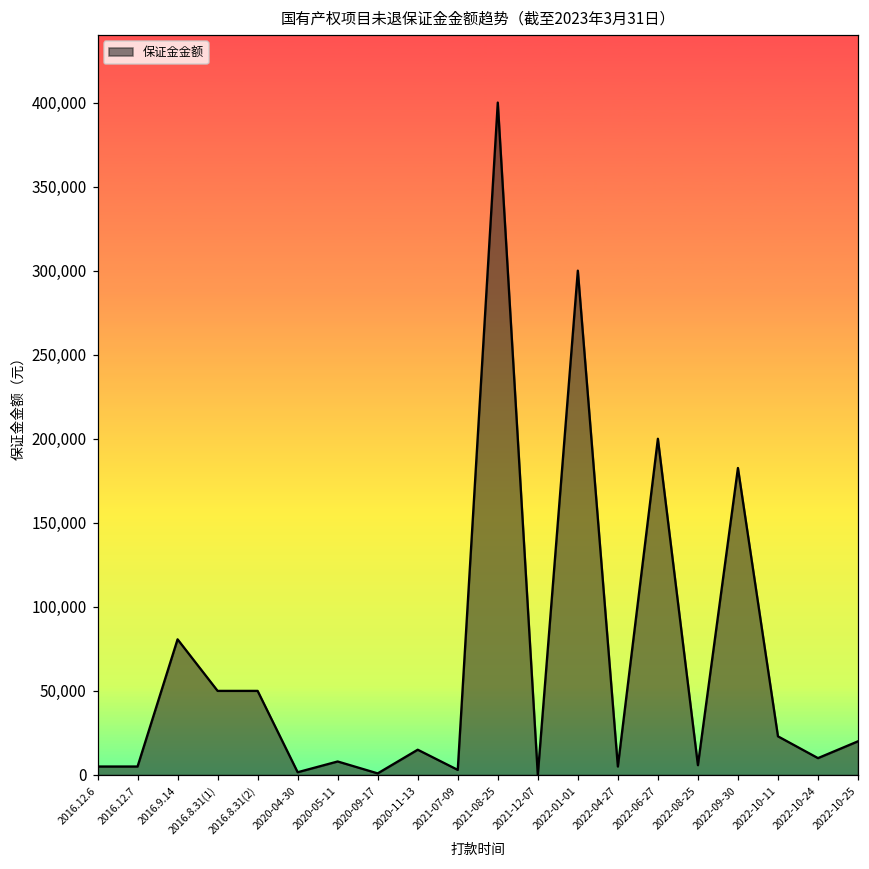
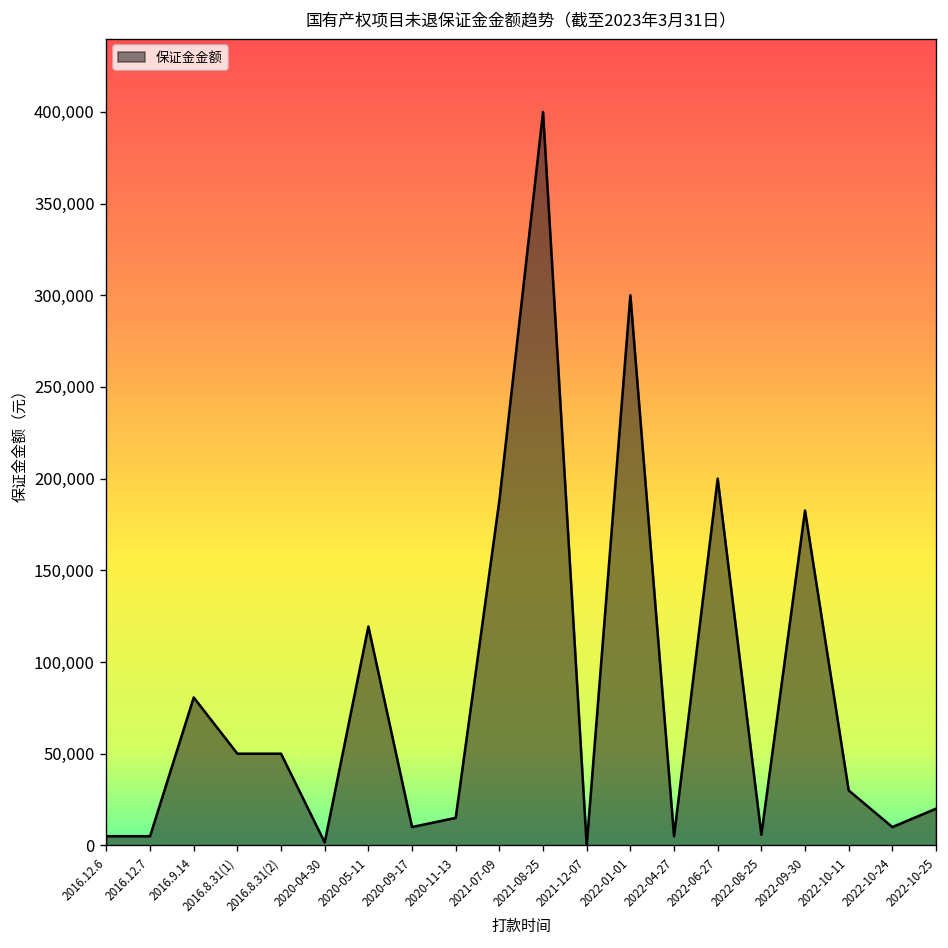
2020-05-11: 8,000 -> 119,000
2020-09-17: 1,000 -> 10,000
2021-07-09: 3,000 -> 188,000
2022-10-11: 23,000 -> 30,000
